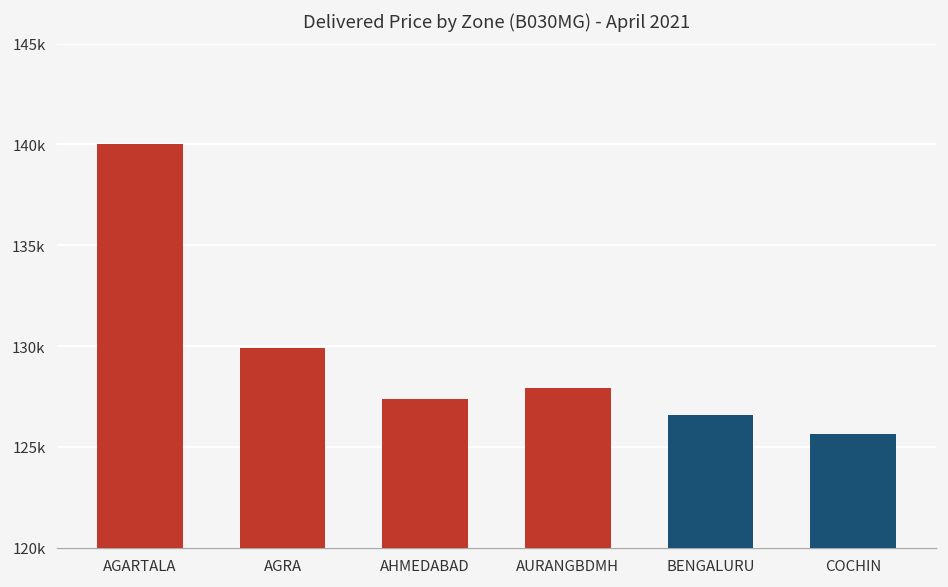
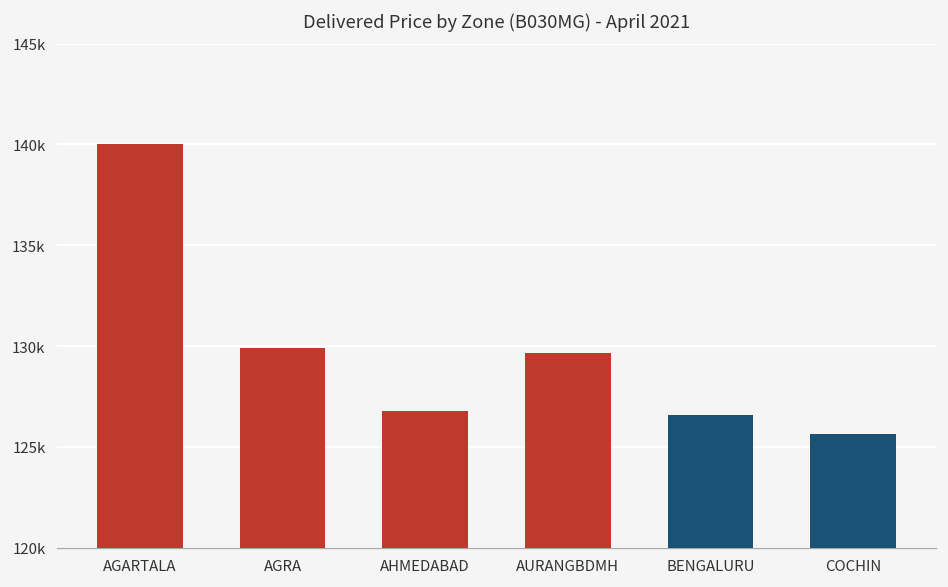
AHMEDABAD: 127400 -> 126800
AURANGBDMH: 127900 -> 129700
